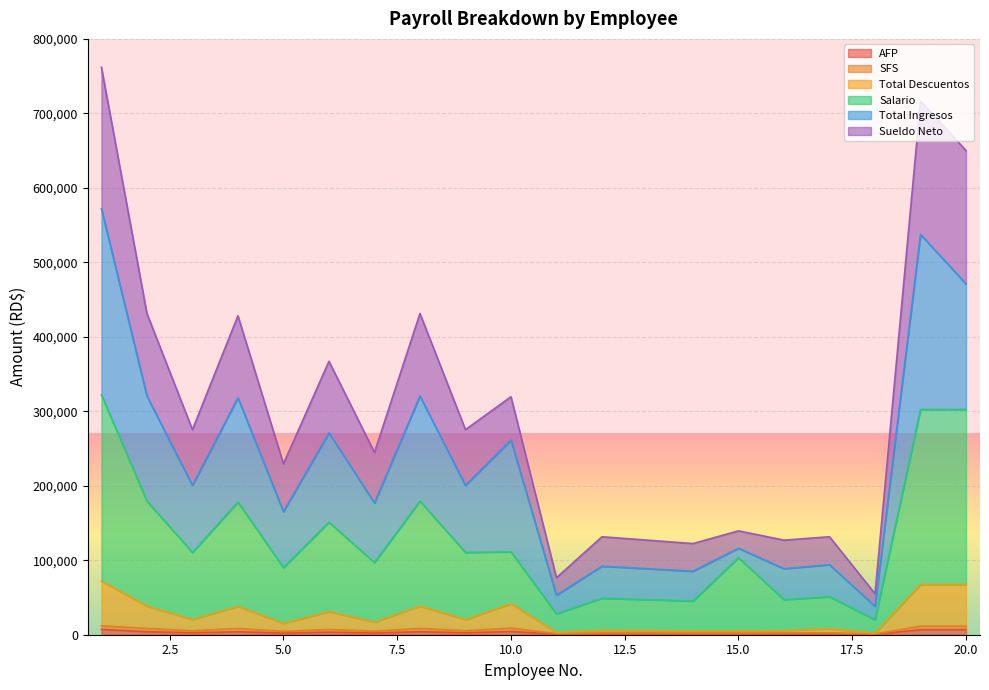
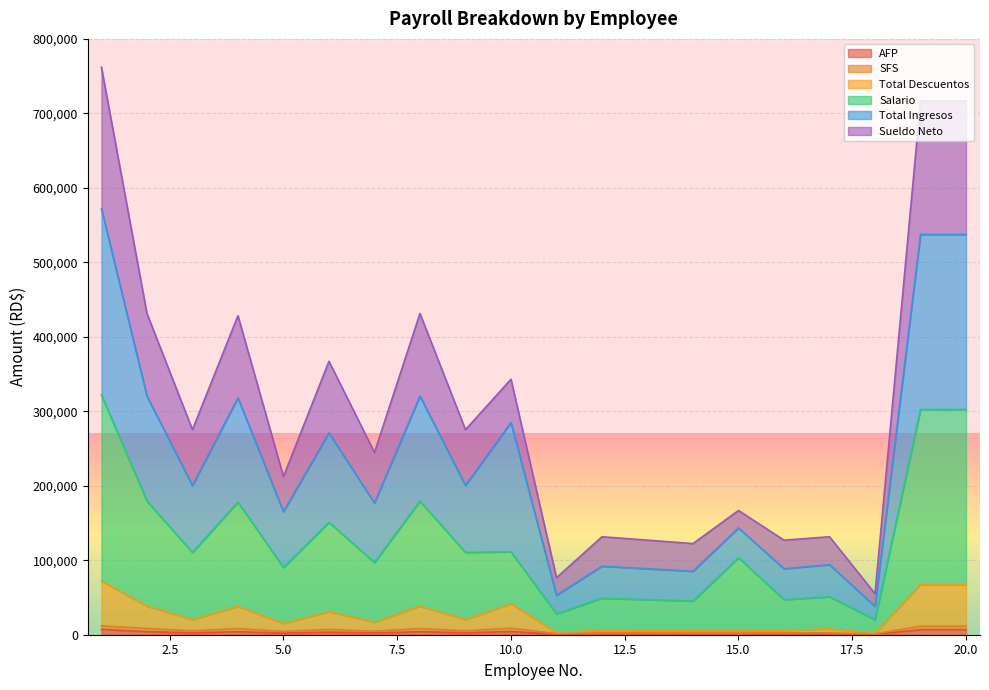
Sueldo Neto, 5.0: 60,000 -> 50,000
Total Ingresos, 10.0: 150,000 -> 170,000
Total Ingresos, 15.0: 10,000 -> 40,000
Total Ingresos, 20.0: 170,000 -> 230,000
